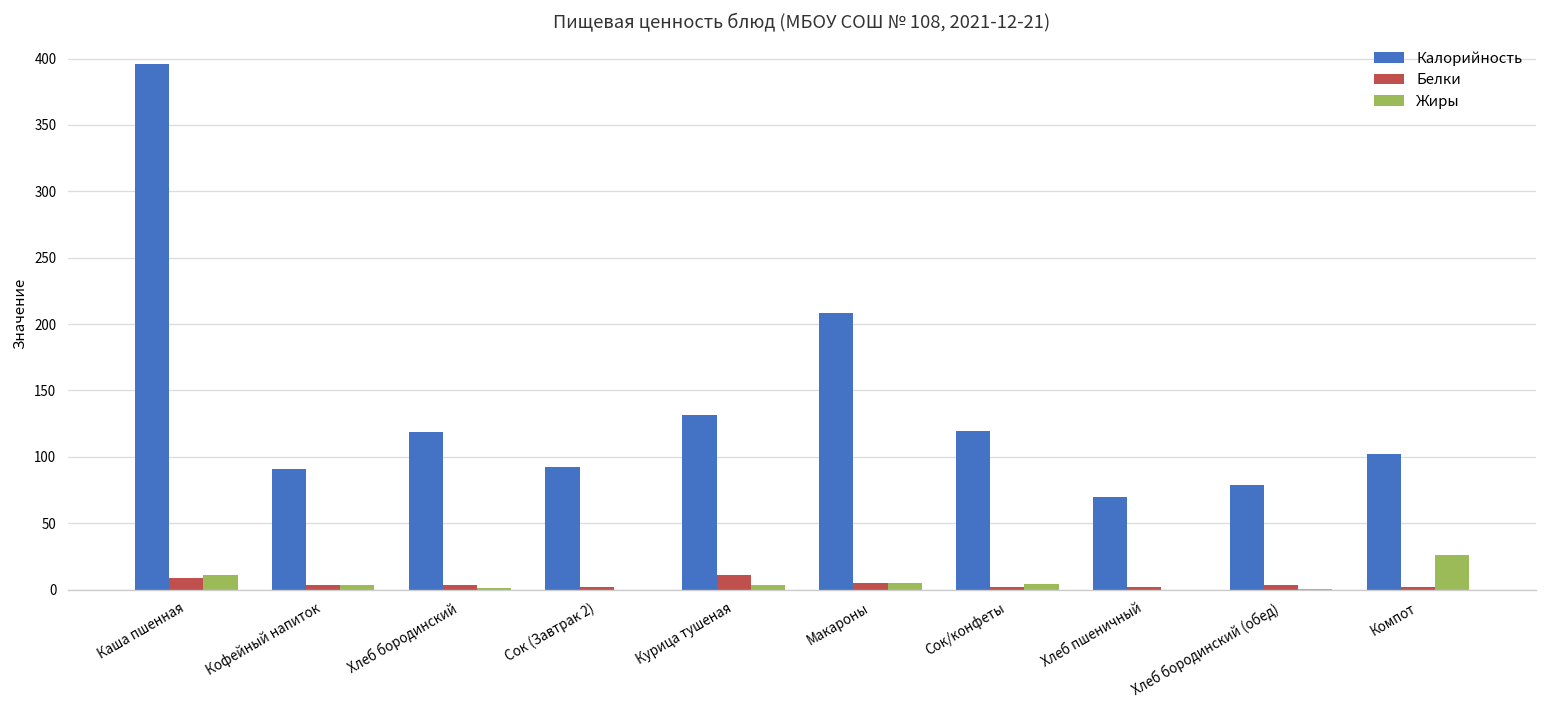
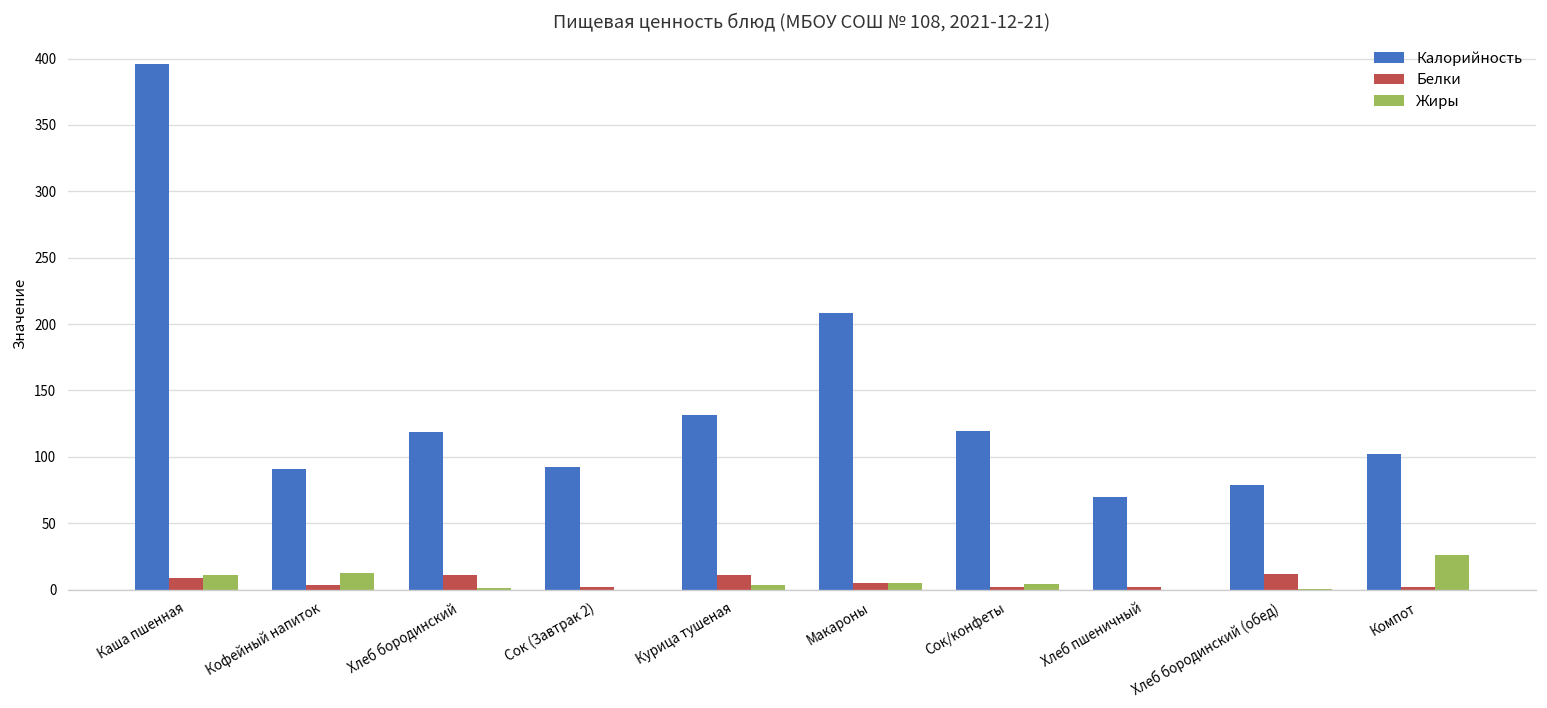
Жиры, Кофейный напиток: 4 -> 12
Белки, Хлеб бородинский: 4 -> 11
Белки, Хлеб бородинский (обед): 3 -> 12
